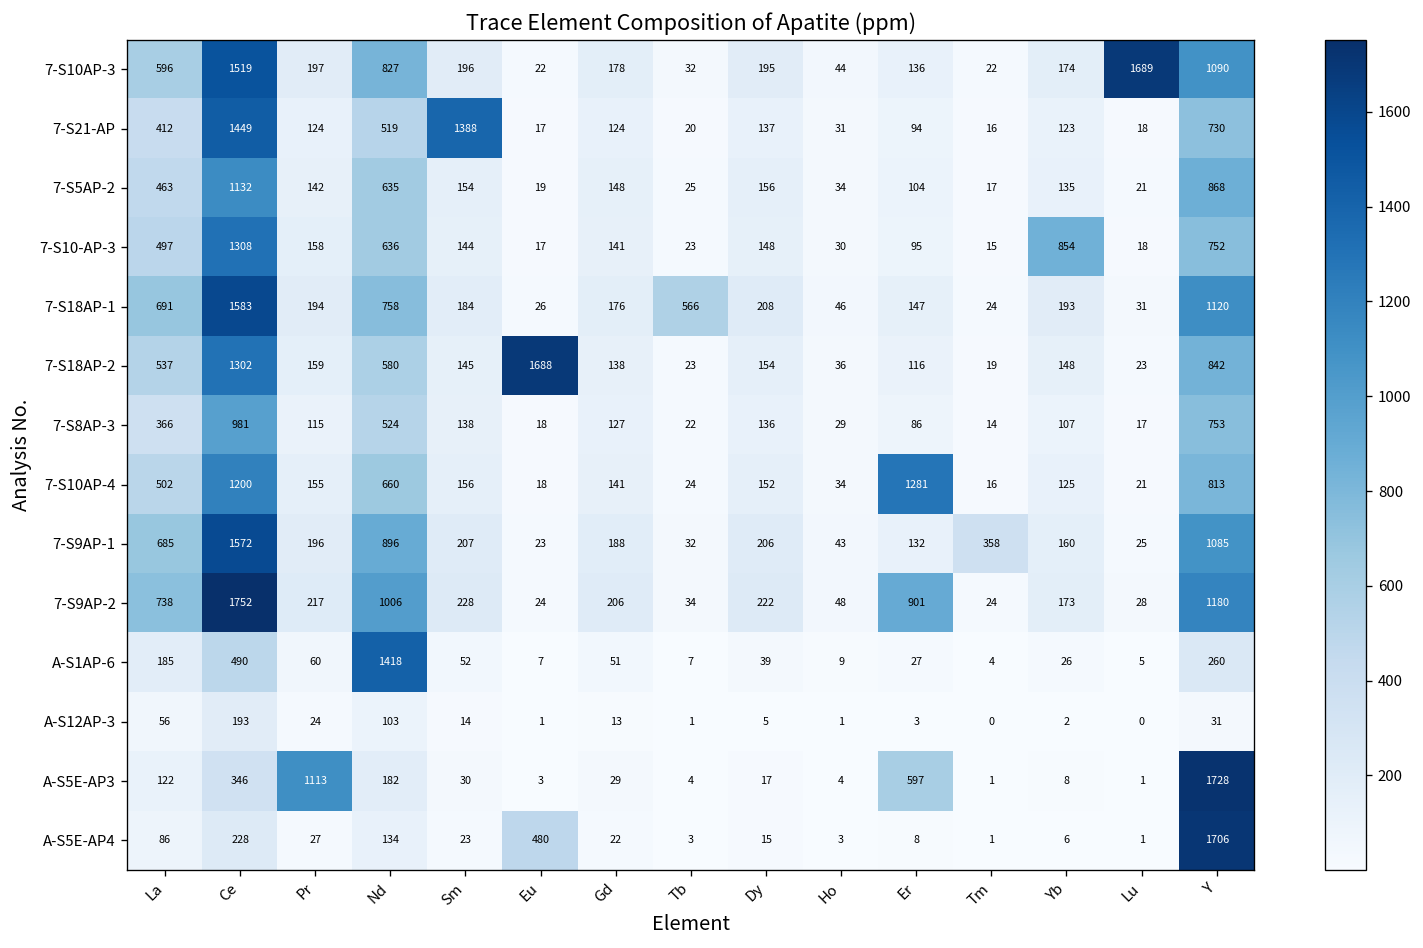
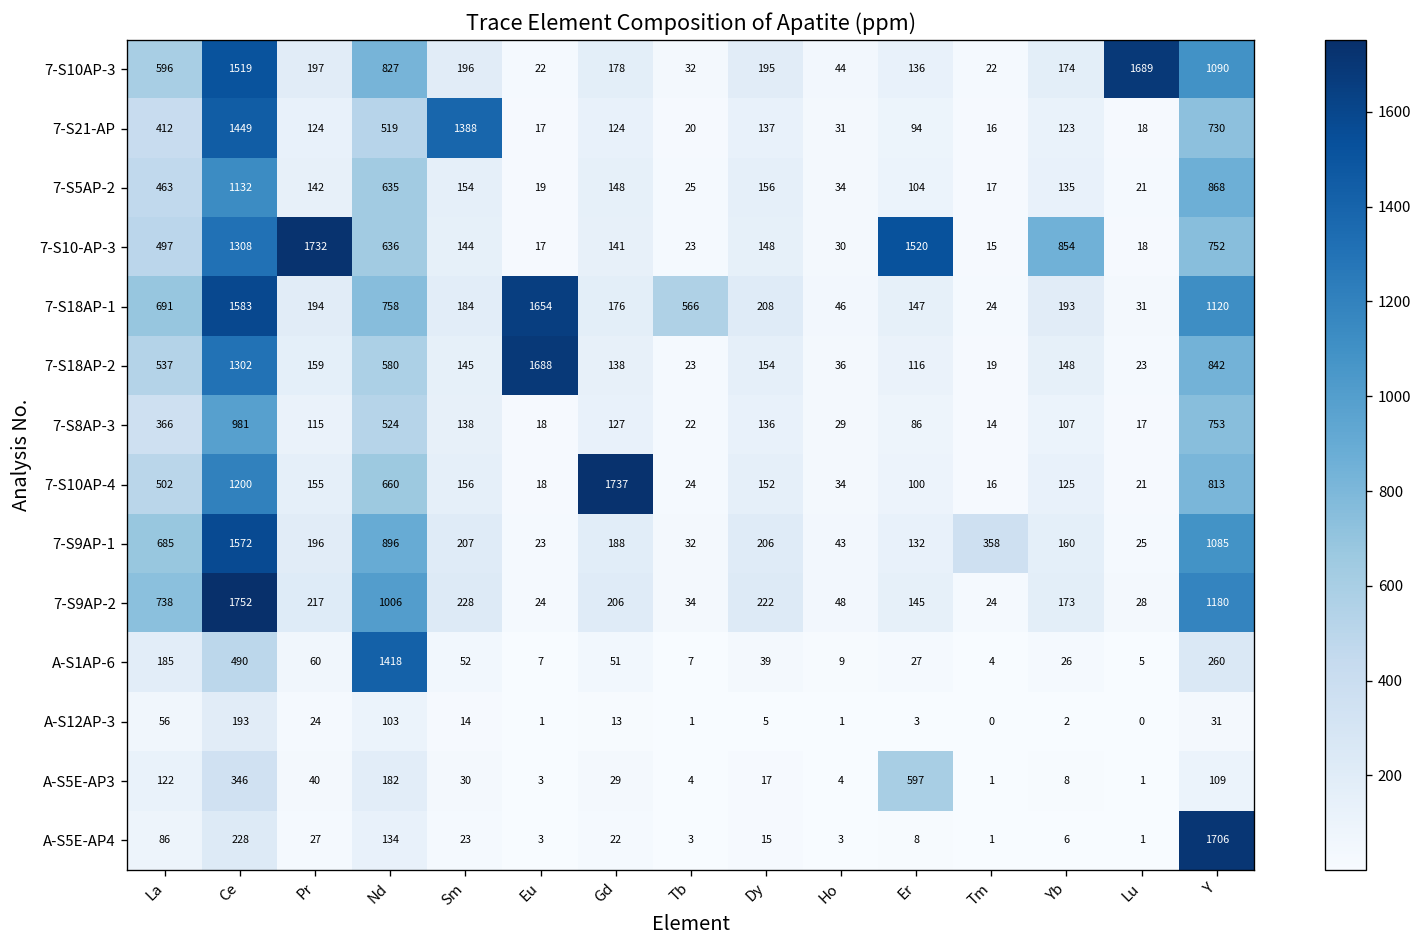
7-S10-AP-3, Pr: 158 -> 1732
7-S10-AP-3, Er: 95 -> 1520
7-S18AP-1, Eu: 26 -> 1654
7-S10AP-4, Gd: 141 -> 1737
7-S10AP-4, Er: 1281 -> 100
7-S9AP-2, Er: 901 -> 145
A-S5E-AP3, Pr: 1113 -> 40
A-S5E-AP3, Y: 1728 -> 109
A-S5E-AP4, Eu: 480 -> 3
